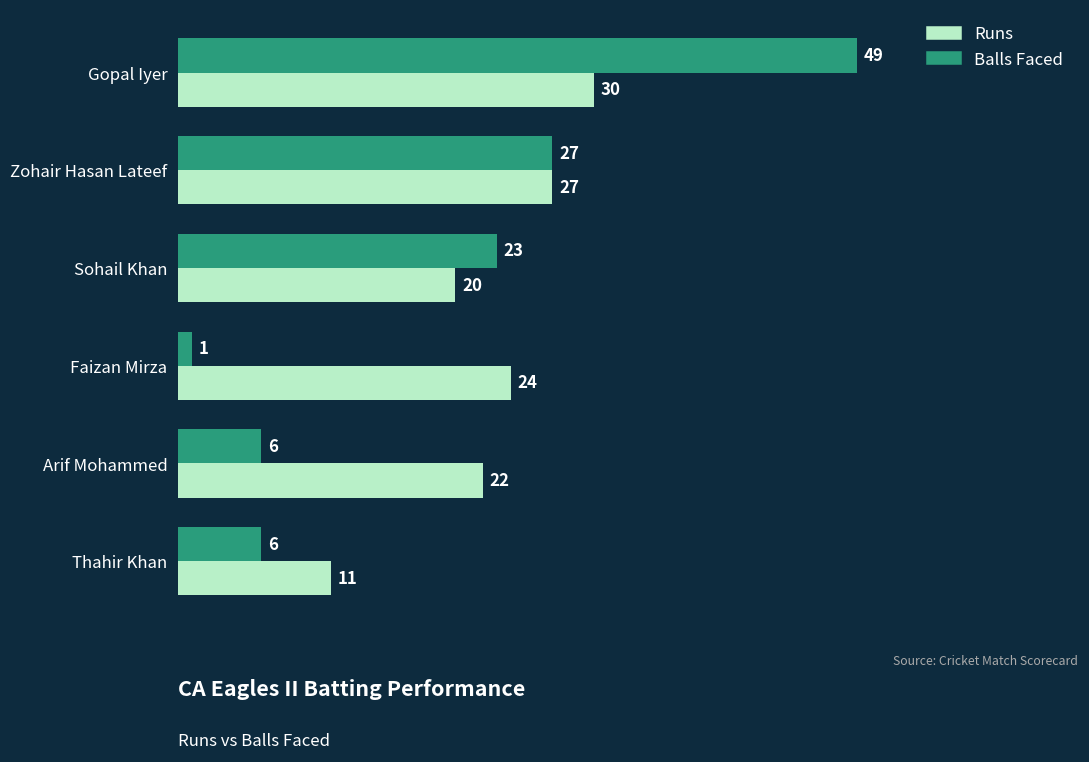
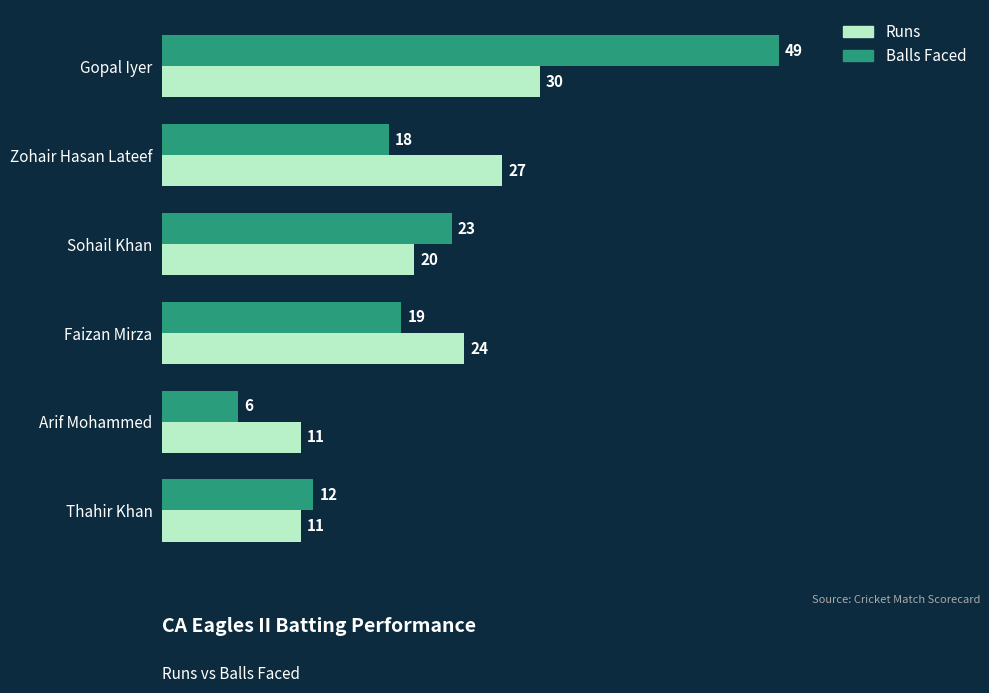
Balls Faced, Zohair Hasan Lateef: 27 -> 18
Balls Faced, Faizan Mirza: 1 -> 19
Runs, Arif Mohammed: 22 -> 11
Balls Faced, Thahir Khan: 6 -> 12
